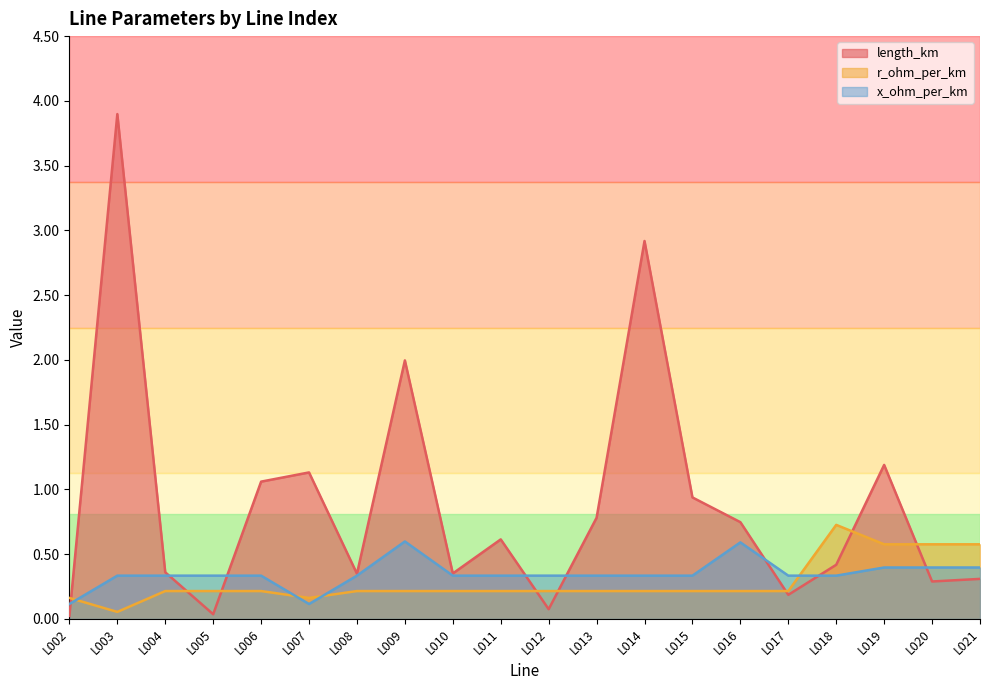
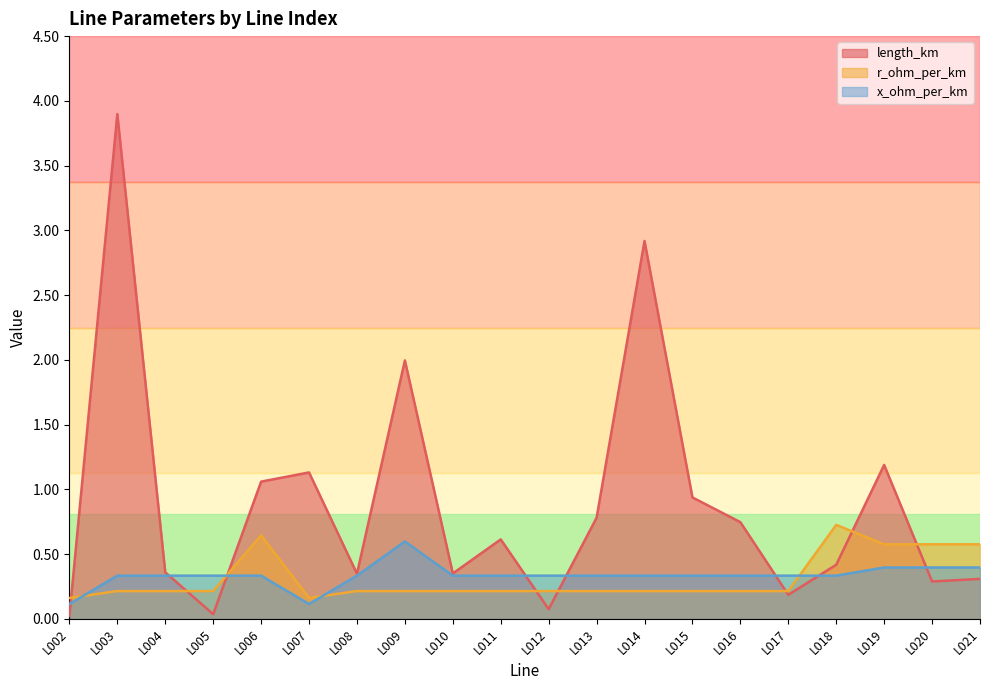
r_ohm_per_km, L003: 0.05 -> 0.22
r_ohm_per_km, L006: 0.22 -> 0.65
x_ohm_per_km, L016: 0.59 -> 0.33
